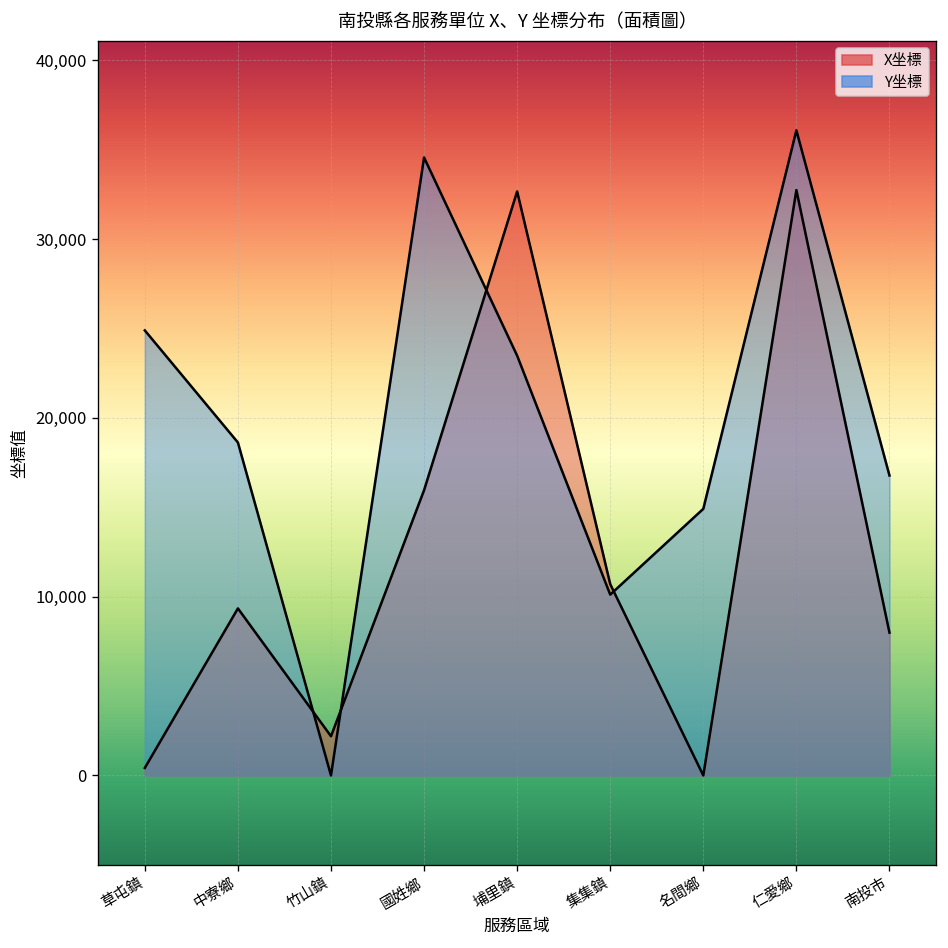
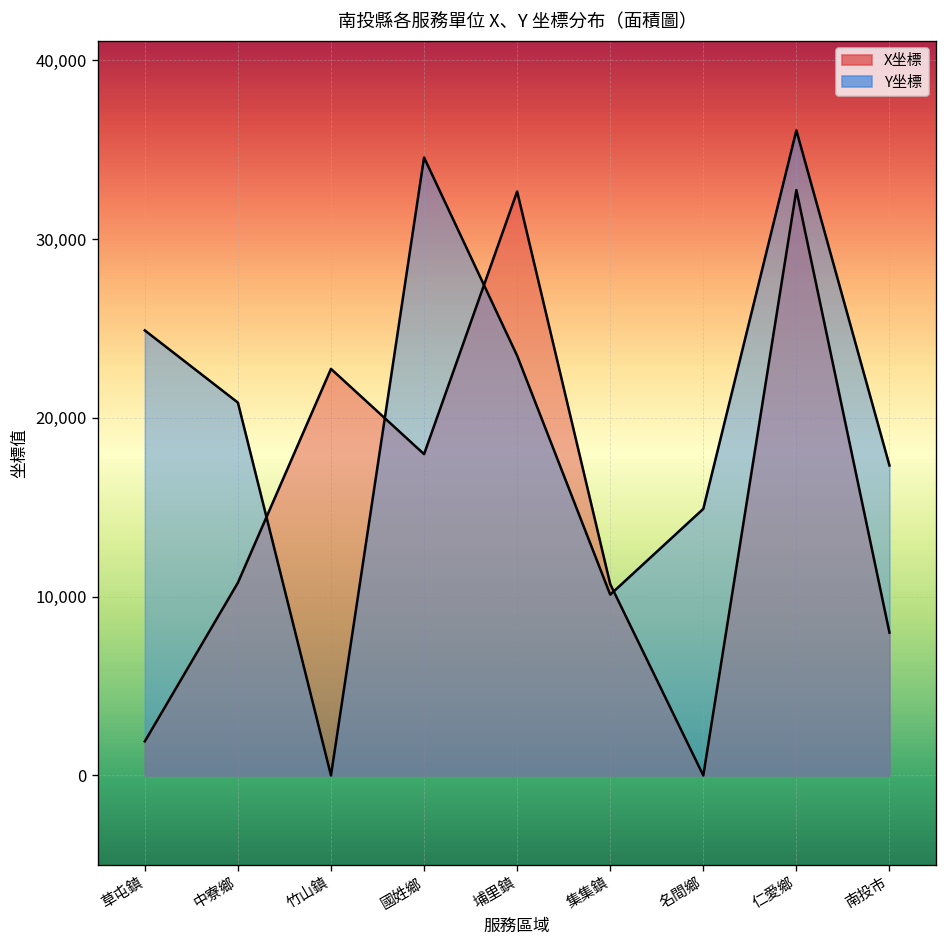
X坐標, 草屯鎮: 400 -> 1,900
X坐標, 中寮鄉: 9,300 -> 10,800
Y坐標, 中寮鄉: 18,600 -> 20,900
X坐標, 竹山鎮: 2,200 -> 22,700
X坐標, 國姓鄉: 16,000 -> 18,000
Y坐標, 南投市: 16,800 -> 17,300
